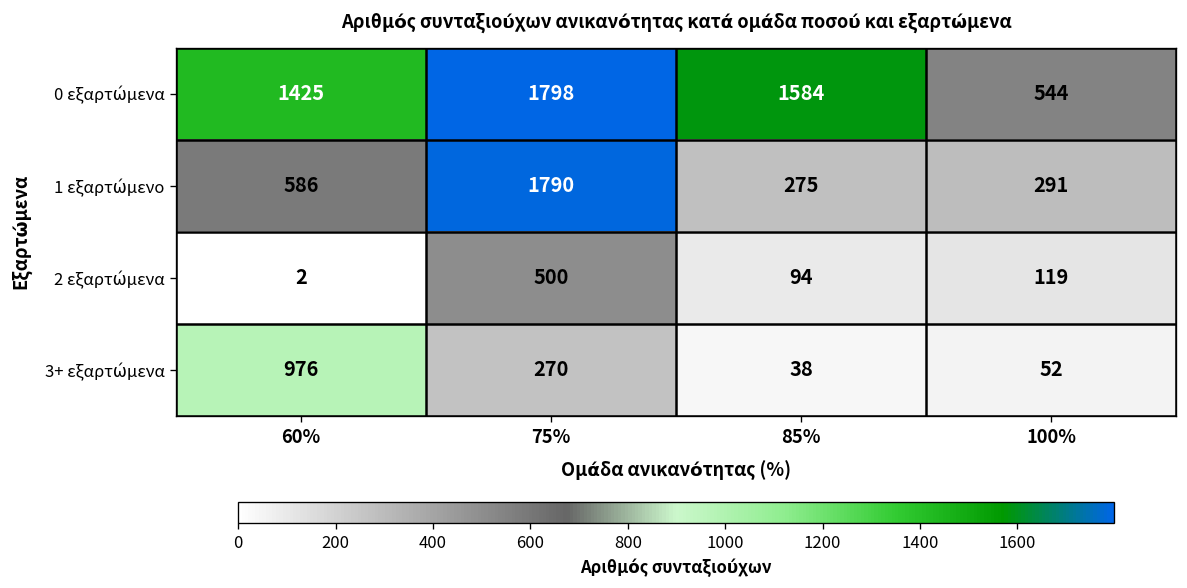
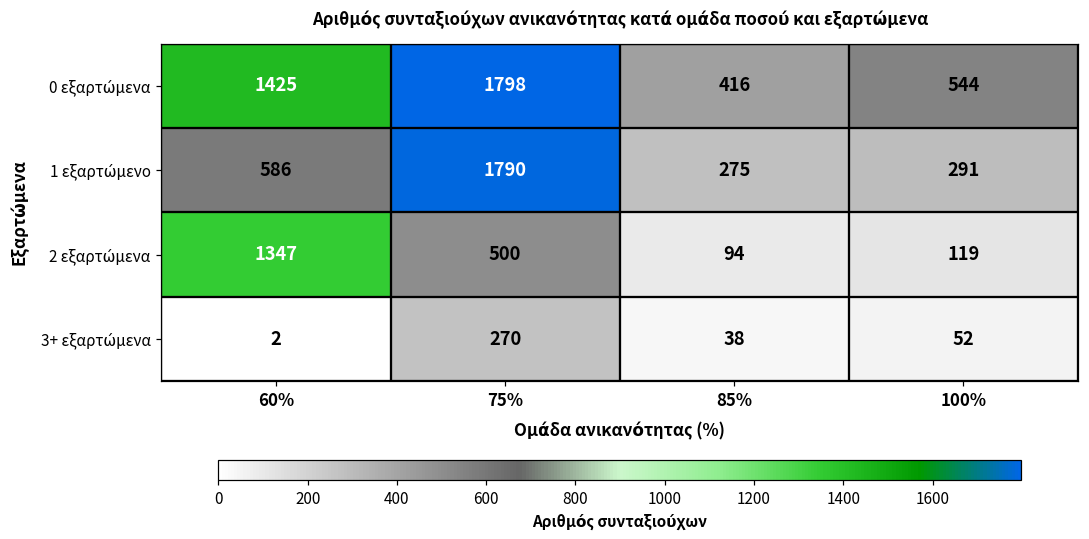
0 εξαρτώμενα, 85%: 1584 -> 416
2 εξαρτώμενα, 60%: 2 -> 1347
3+ εξαρτώμενα, 60%: 976 -> 2
